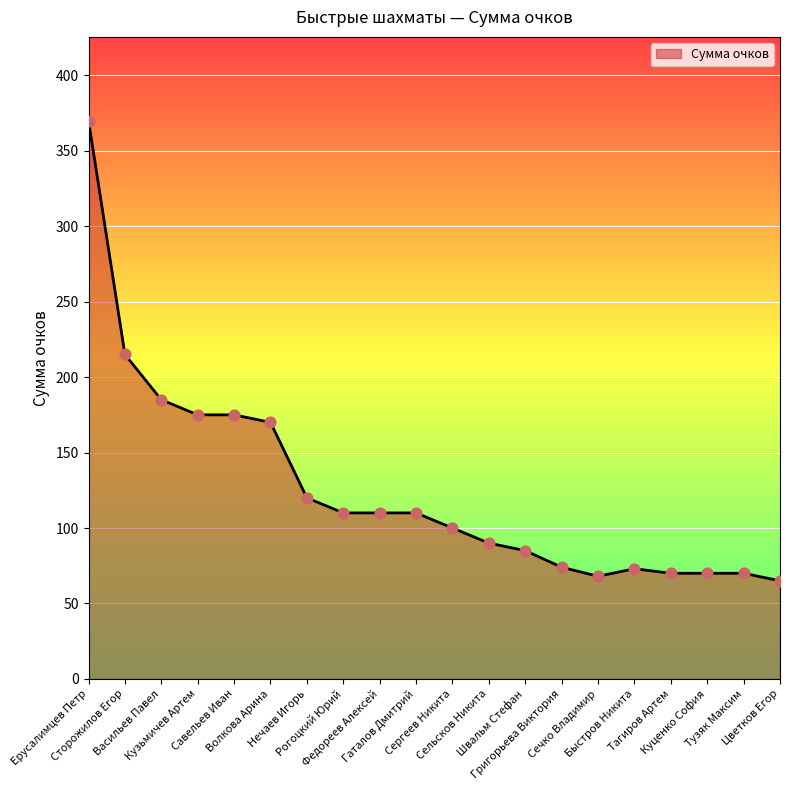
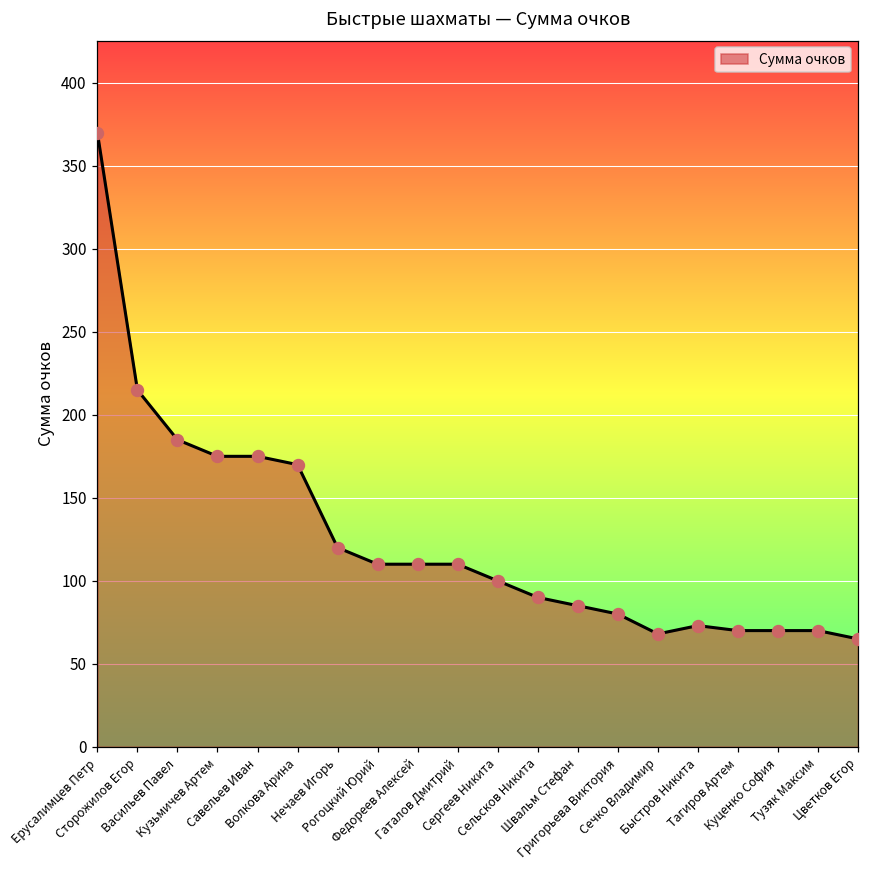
Григорьева Виктория: 74 -> 80
